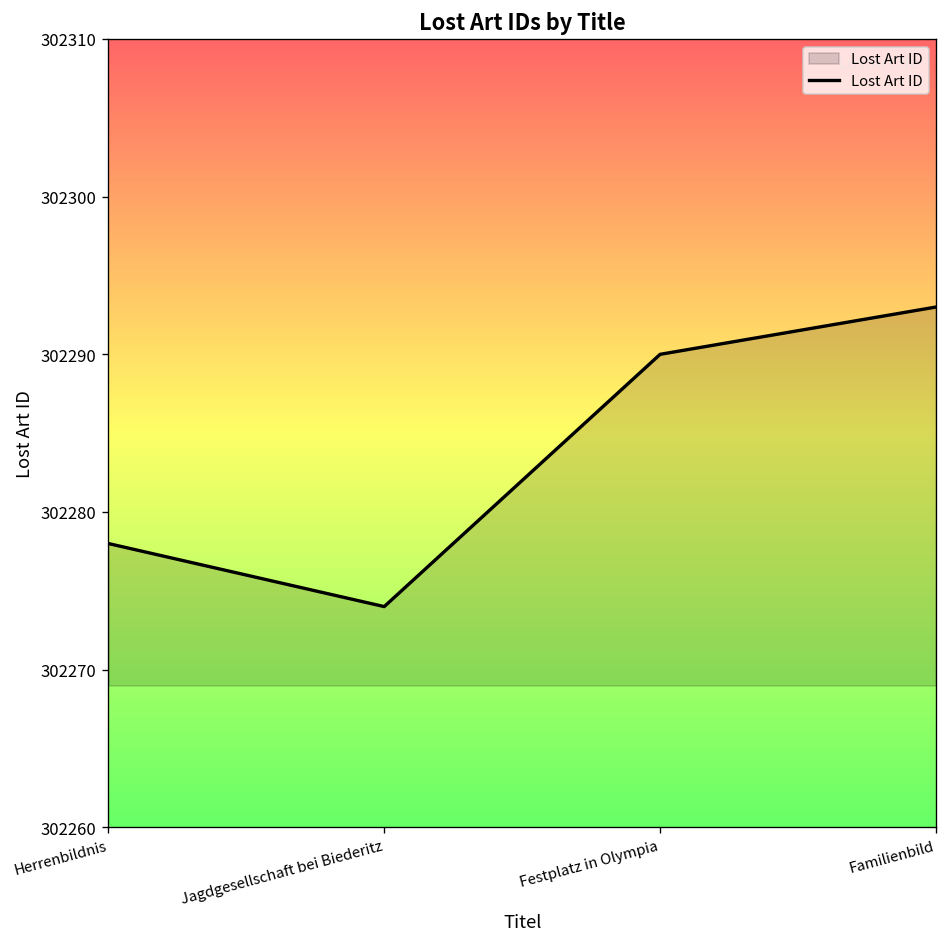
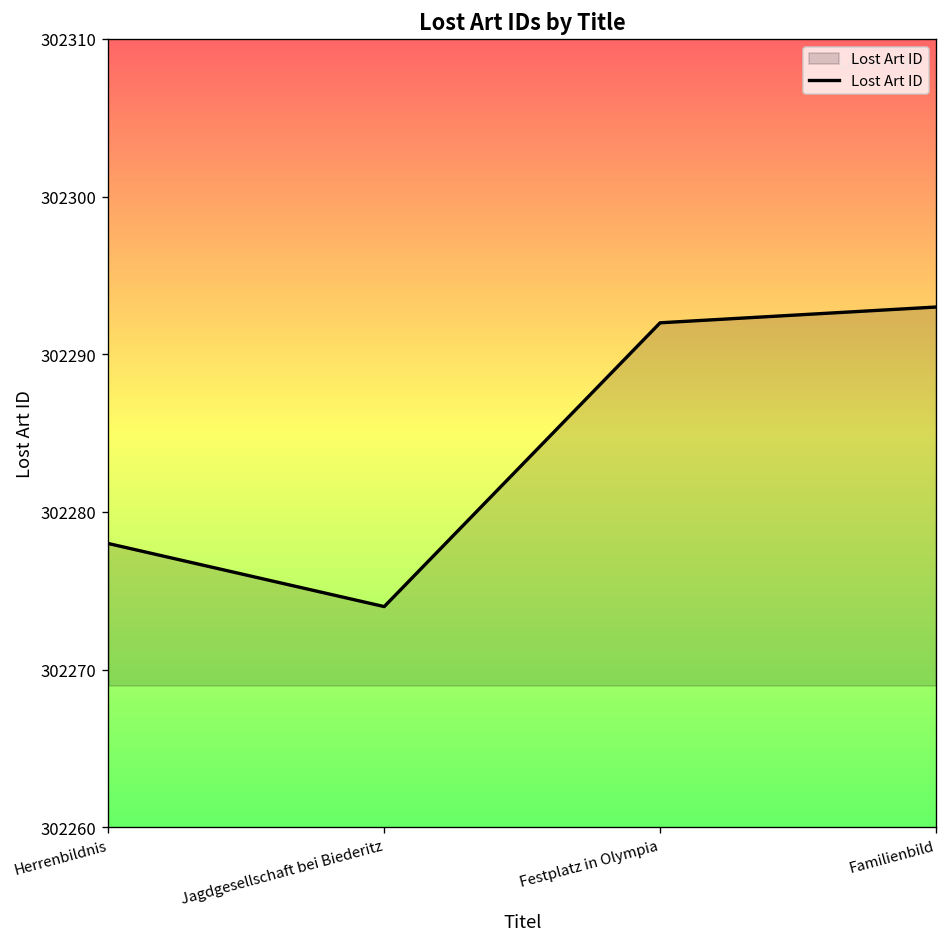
Festplatz in Olympia: 302290 -> 302292
